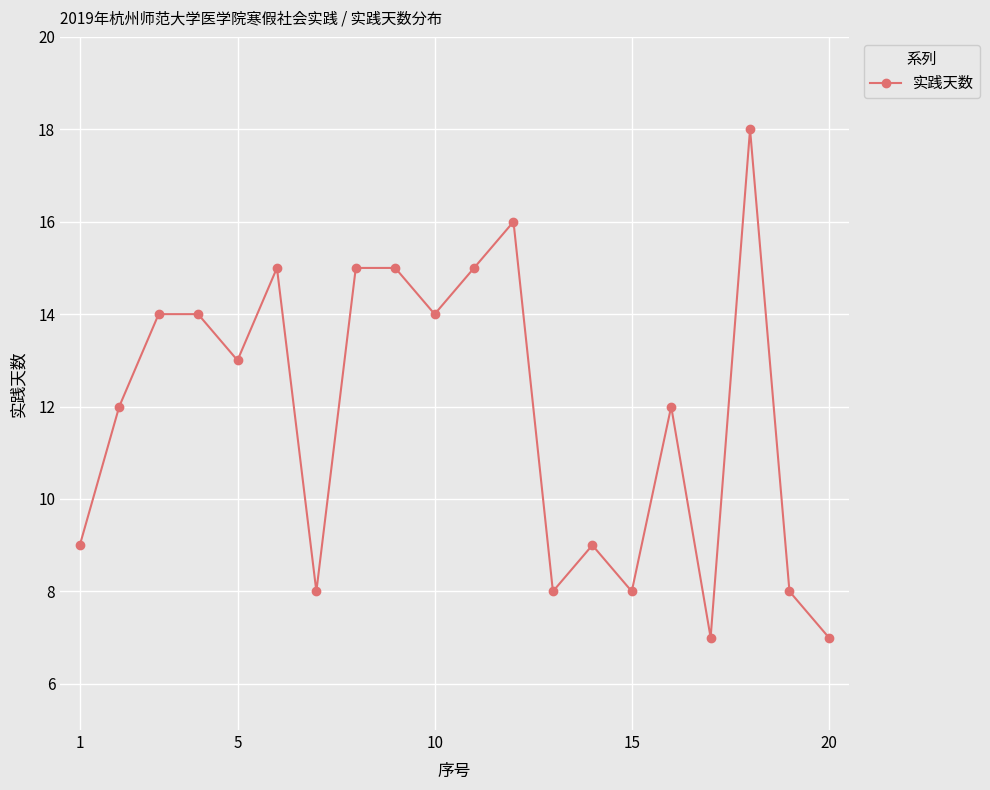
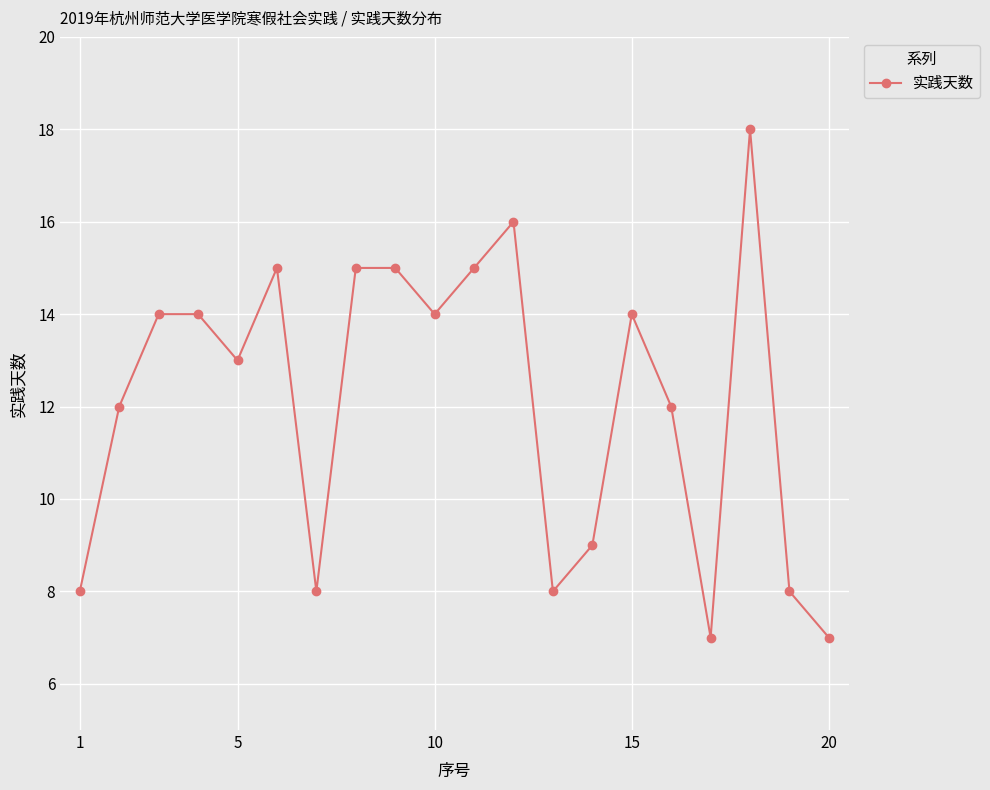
1: 9 -> 8
15: 8 -> 14
